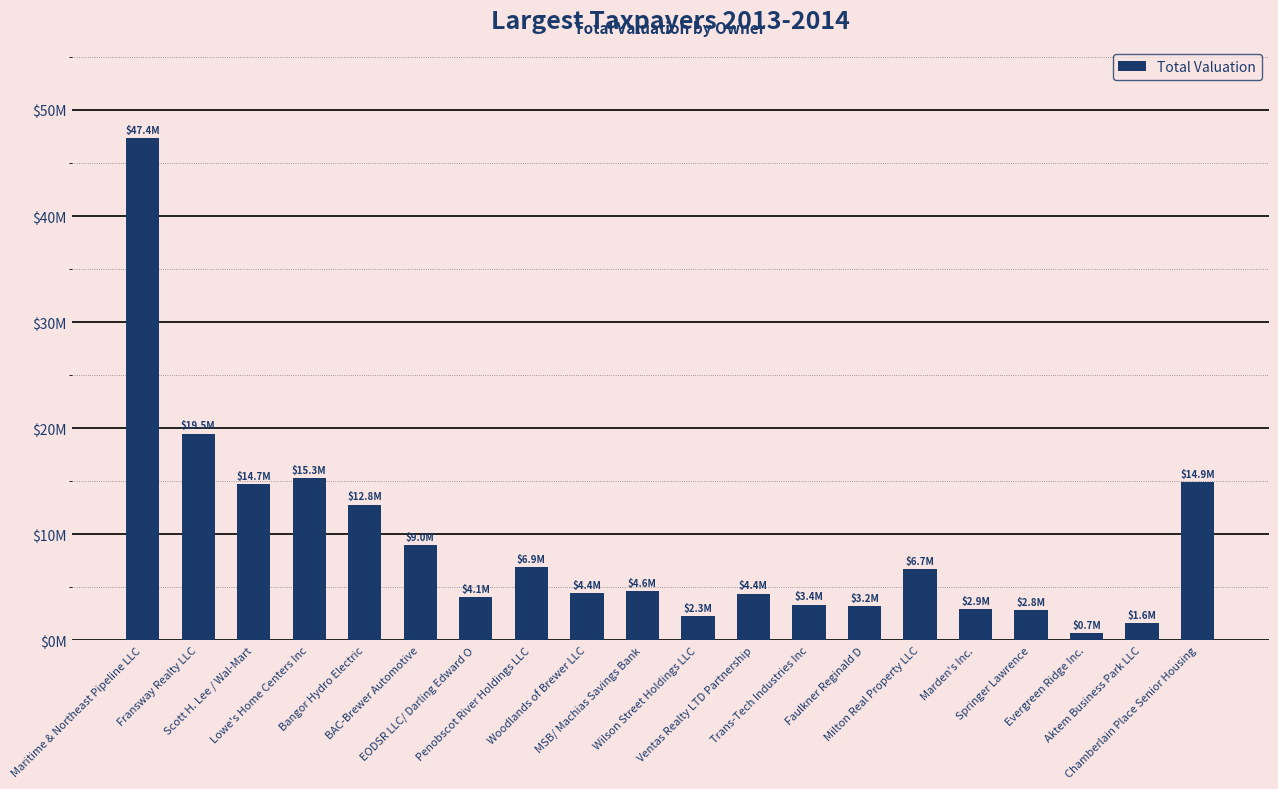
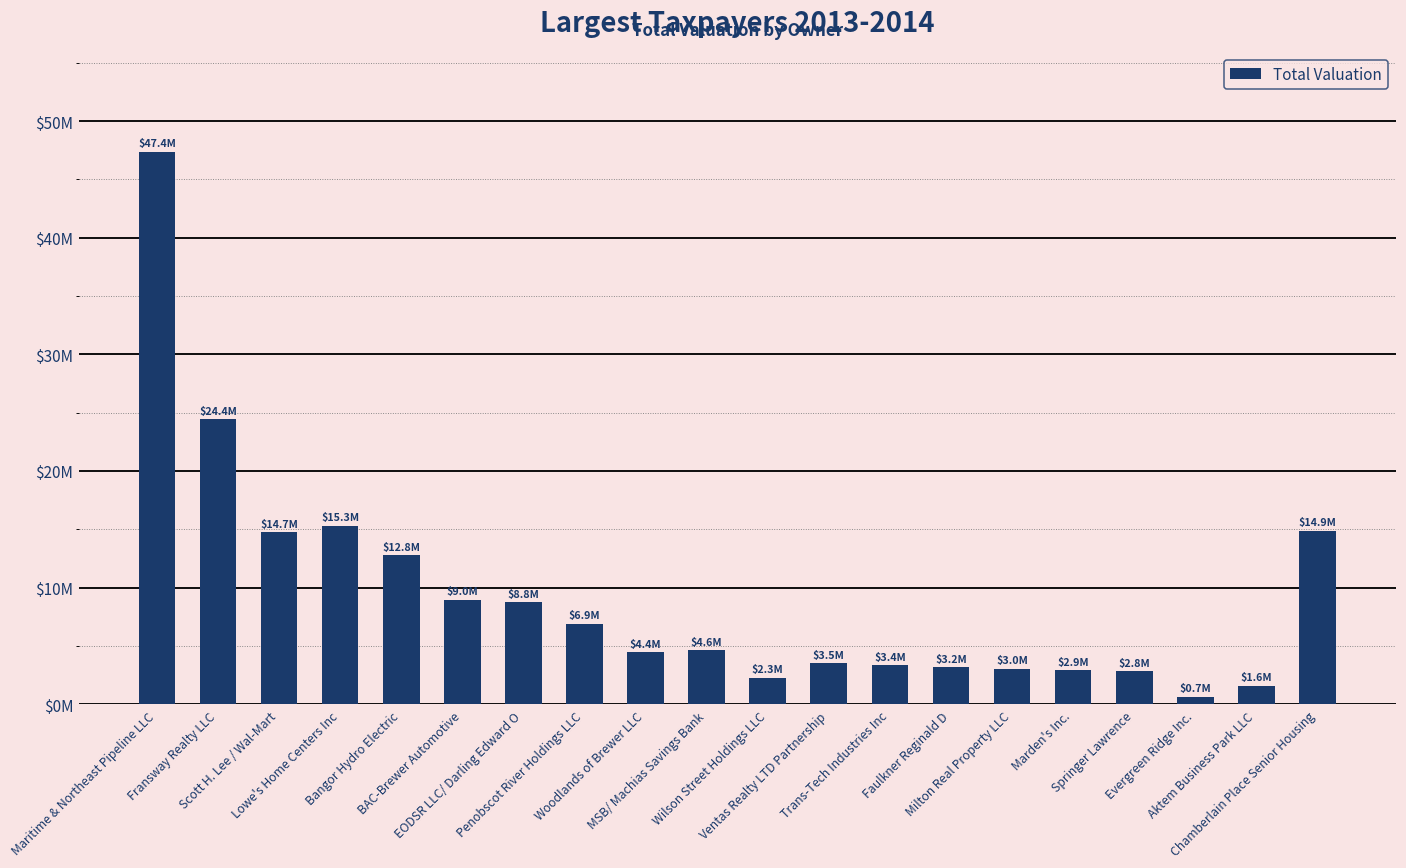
Fransway Realty LLC: $19.5M -> $24.4M
EODSR LLC/ Darling Edward O: $4.1M -> $8.8M
Ventas Realty LTD Partnership: $4.4M -> $3.5M
Milton Real Property LLC: $6.7M -> $3.0M
